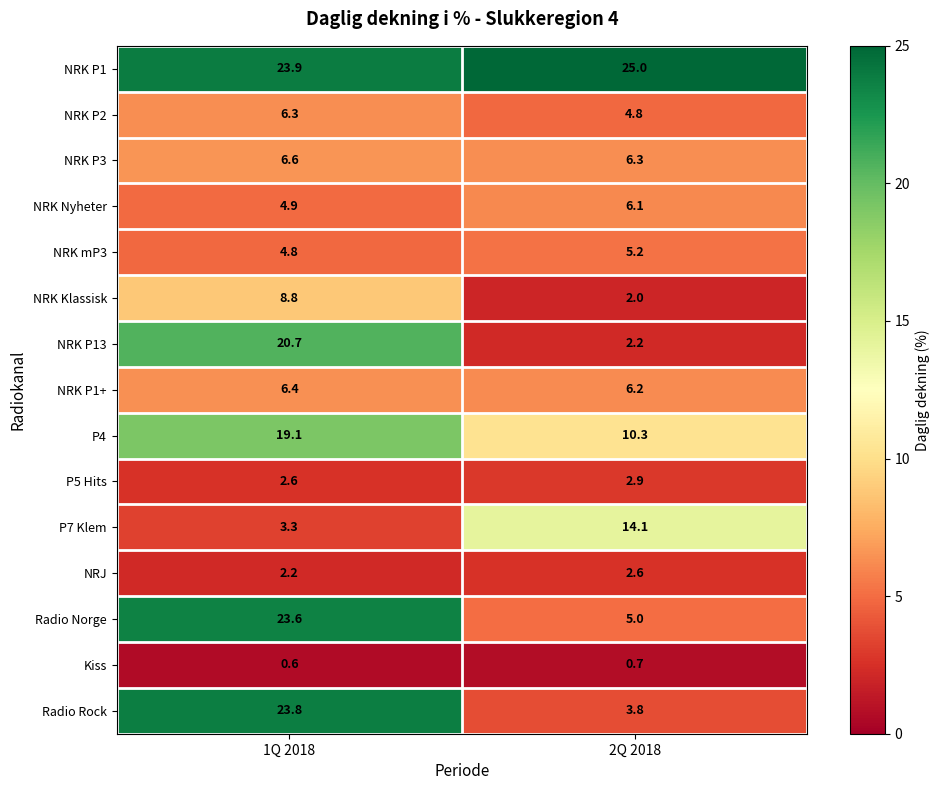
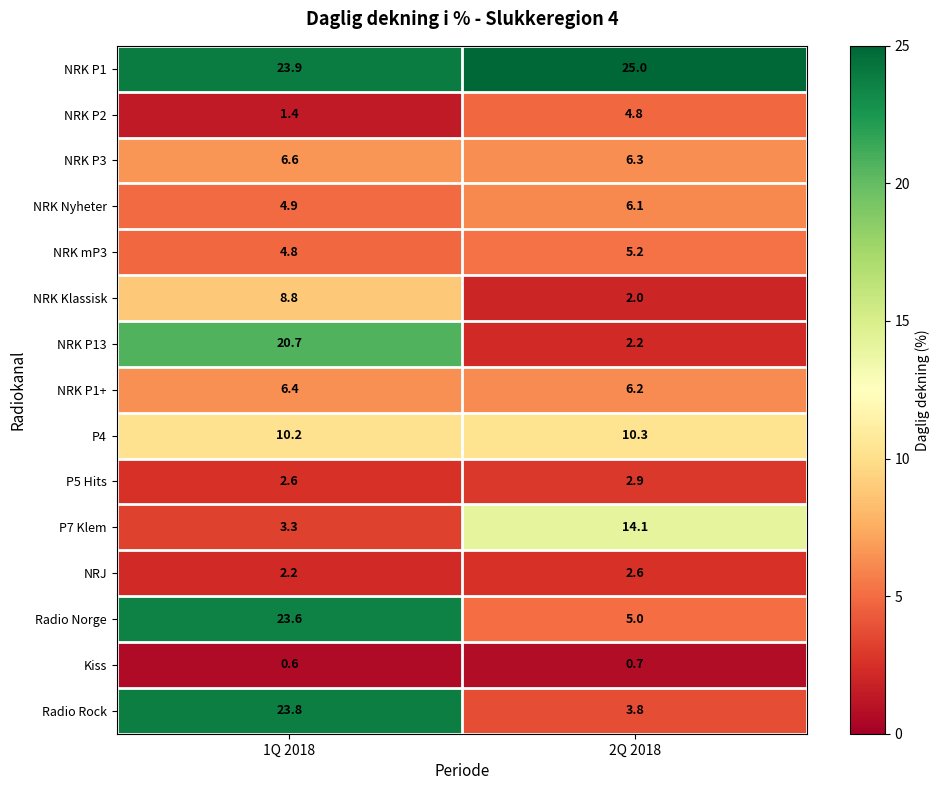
NRK P2, 1Q 2018: 6.3 -> 1.4
P4, 1Q 2018: 19.1 -> 10.2
